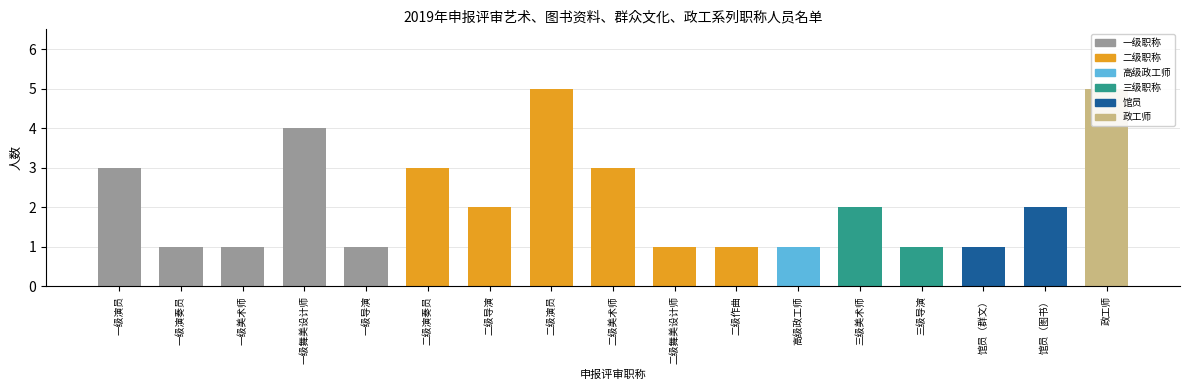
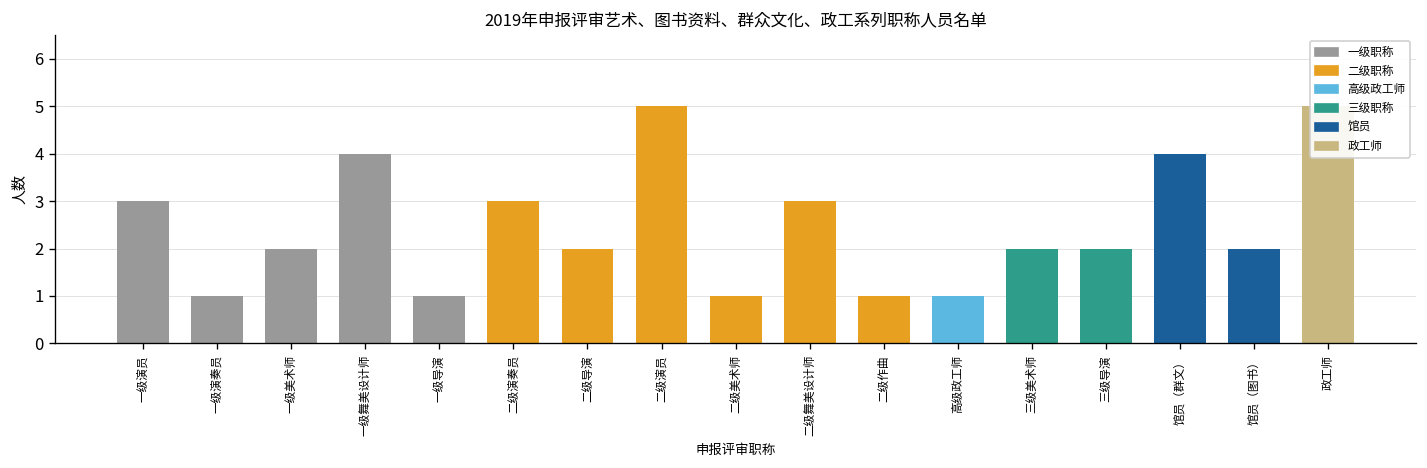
一级美术师: 1 -> 2
二级美术师: 3 -> 1
二级舞美设计师: 1 -> 3
三级导演: 1 -> 2
馆员（群文）: 1 -> 4
